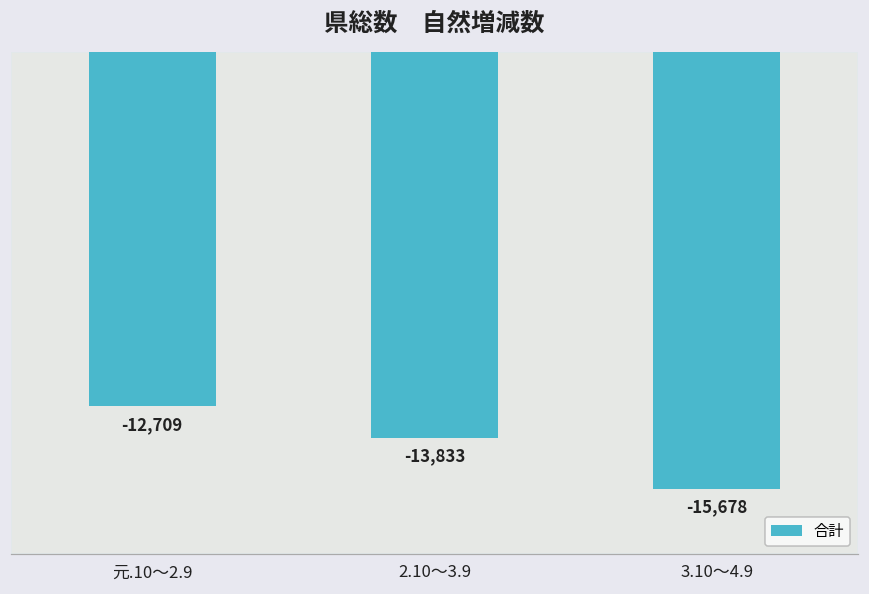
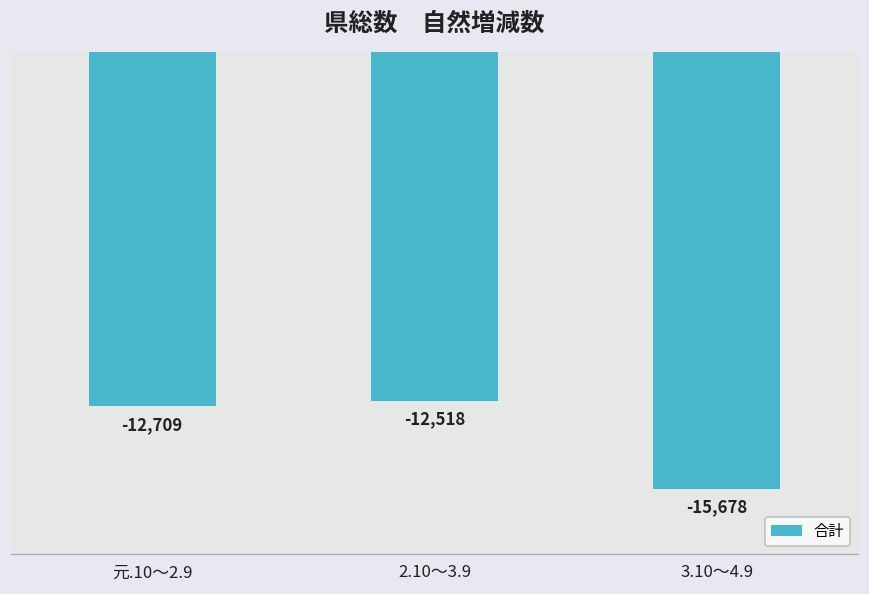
2.10～3.9: -13,833 -> -12,518
